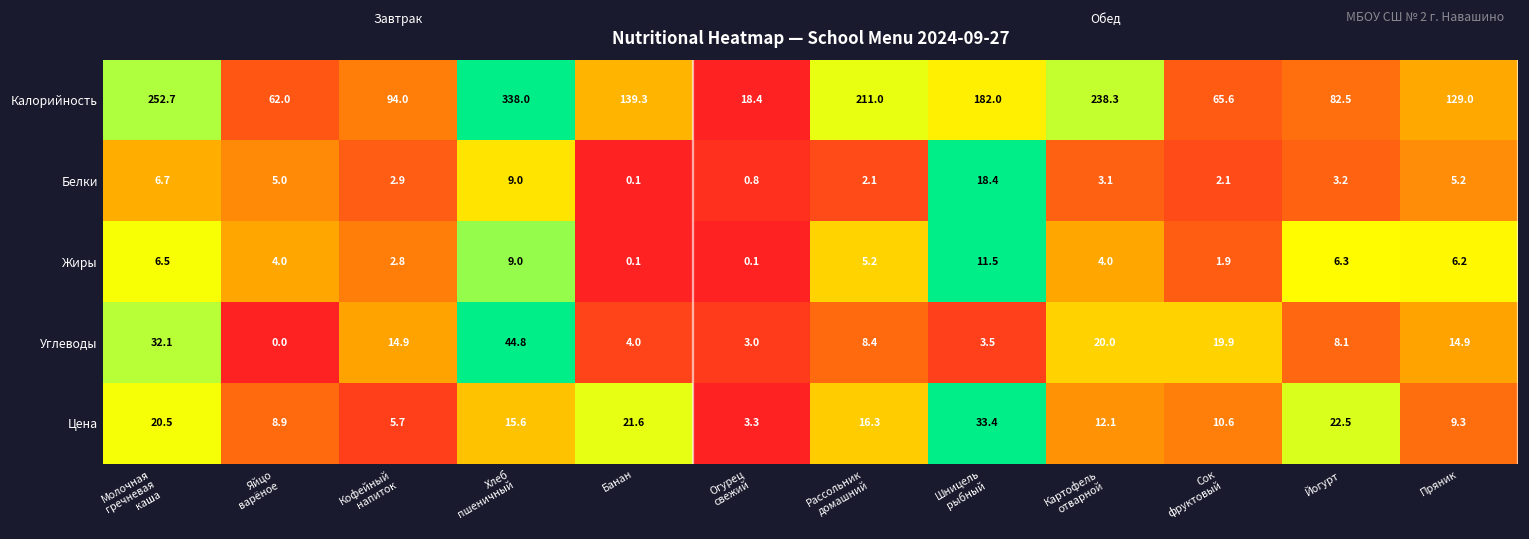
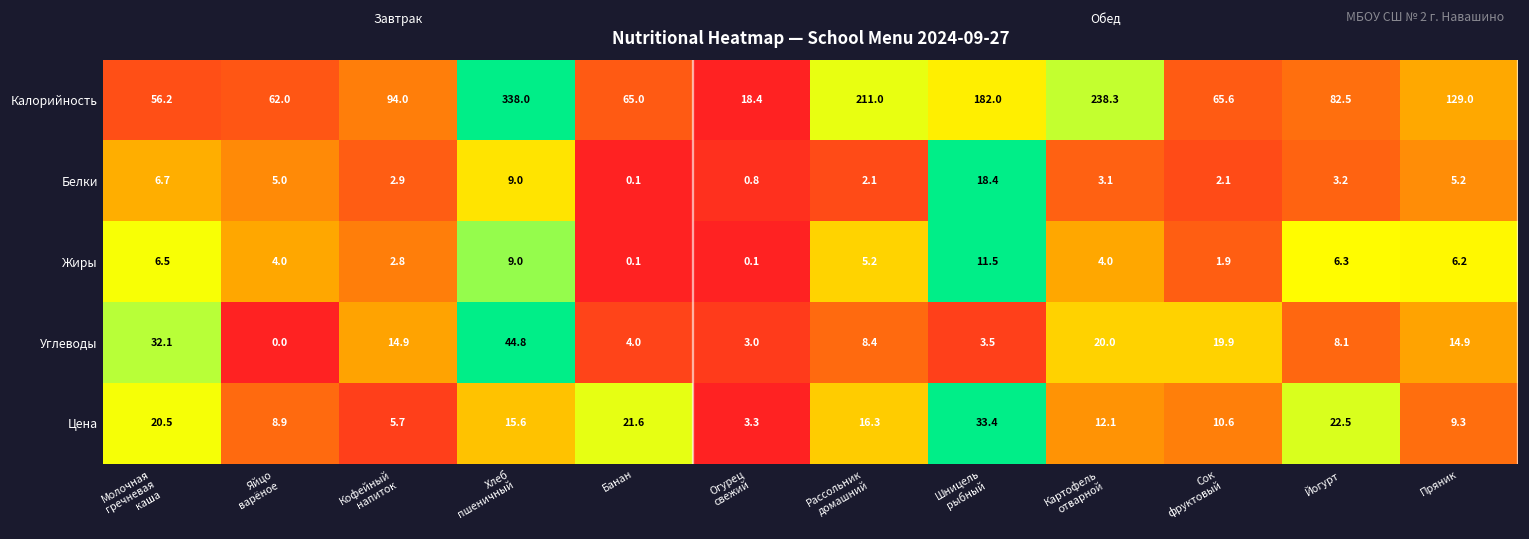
Калорийность, Молочная гречневая каша: 252.7 -> 56.2
Калорийность, Банан: 139.3 -> 65.0
